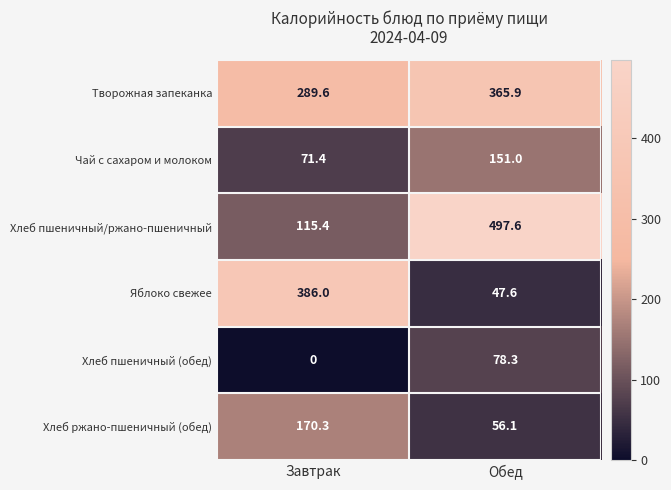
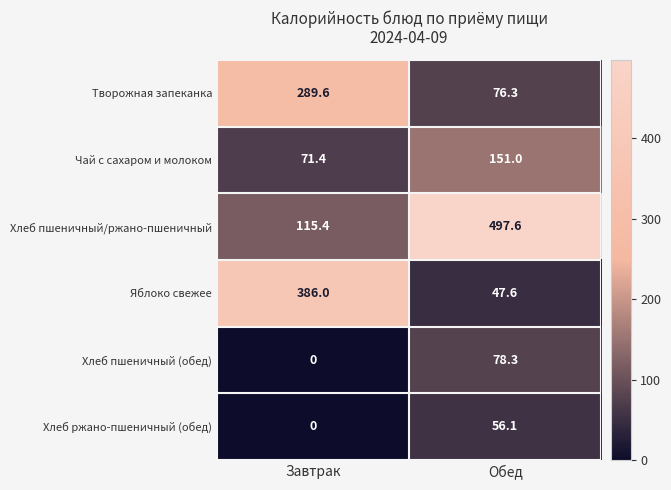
Творожная запеканка, Обед: 365.9 -> 76.3
Хлеб ржано-пшеничный (обед), Завтрак: 170.3 -> 0
